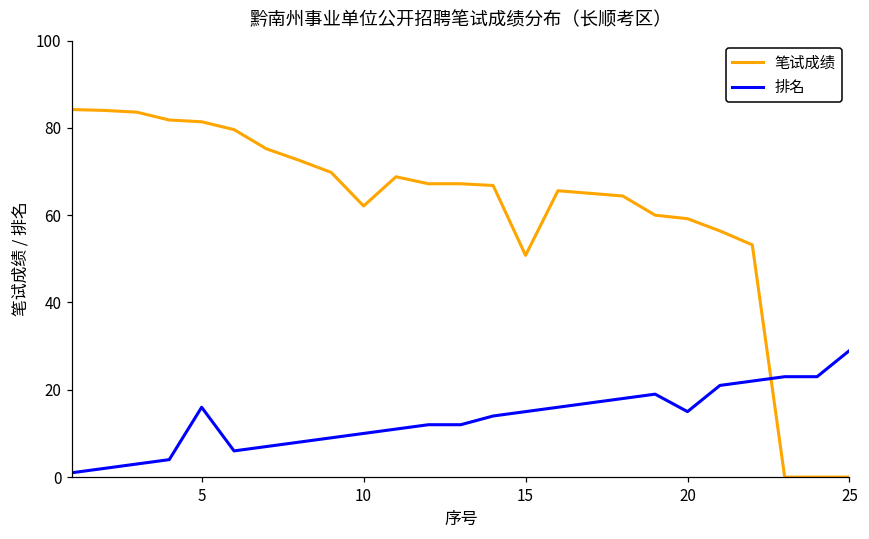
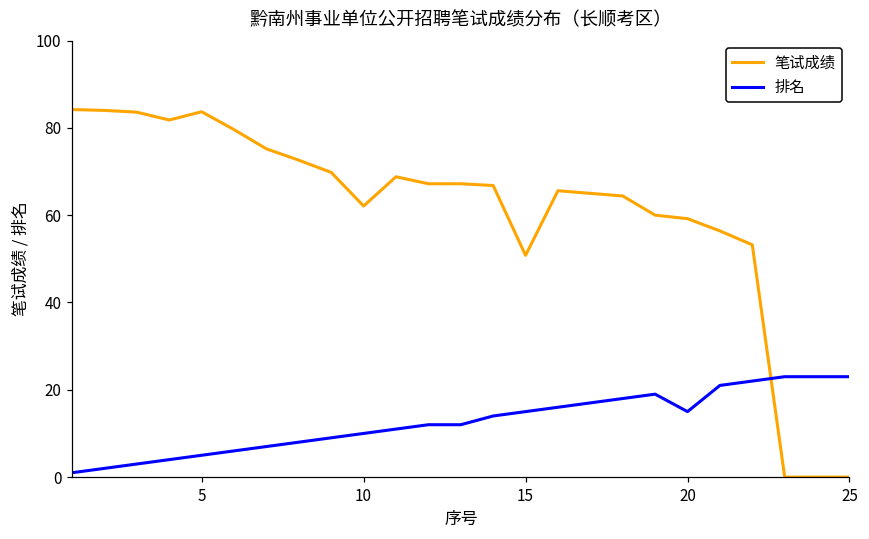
笔试成绩, 5: 81 -> 84
排名, 5: 16 -> 5
排名, 25: 29 -> 23
